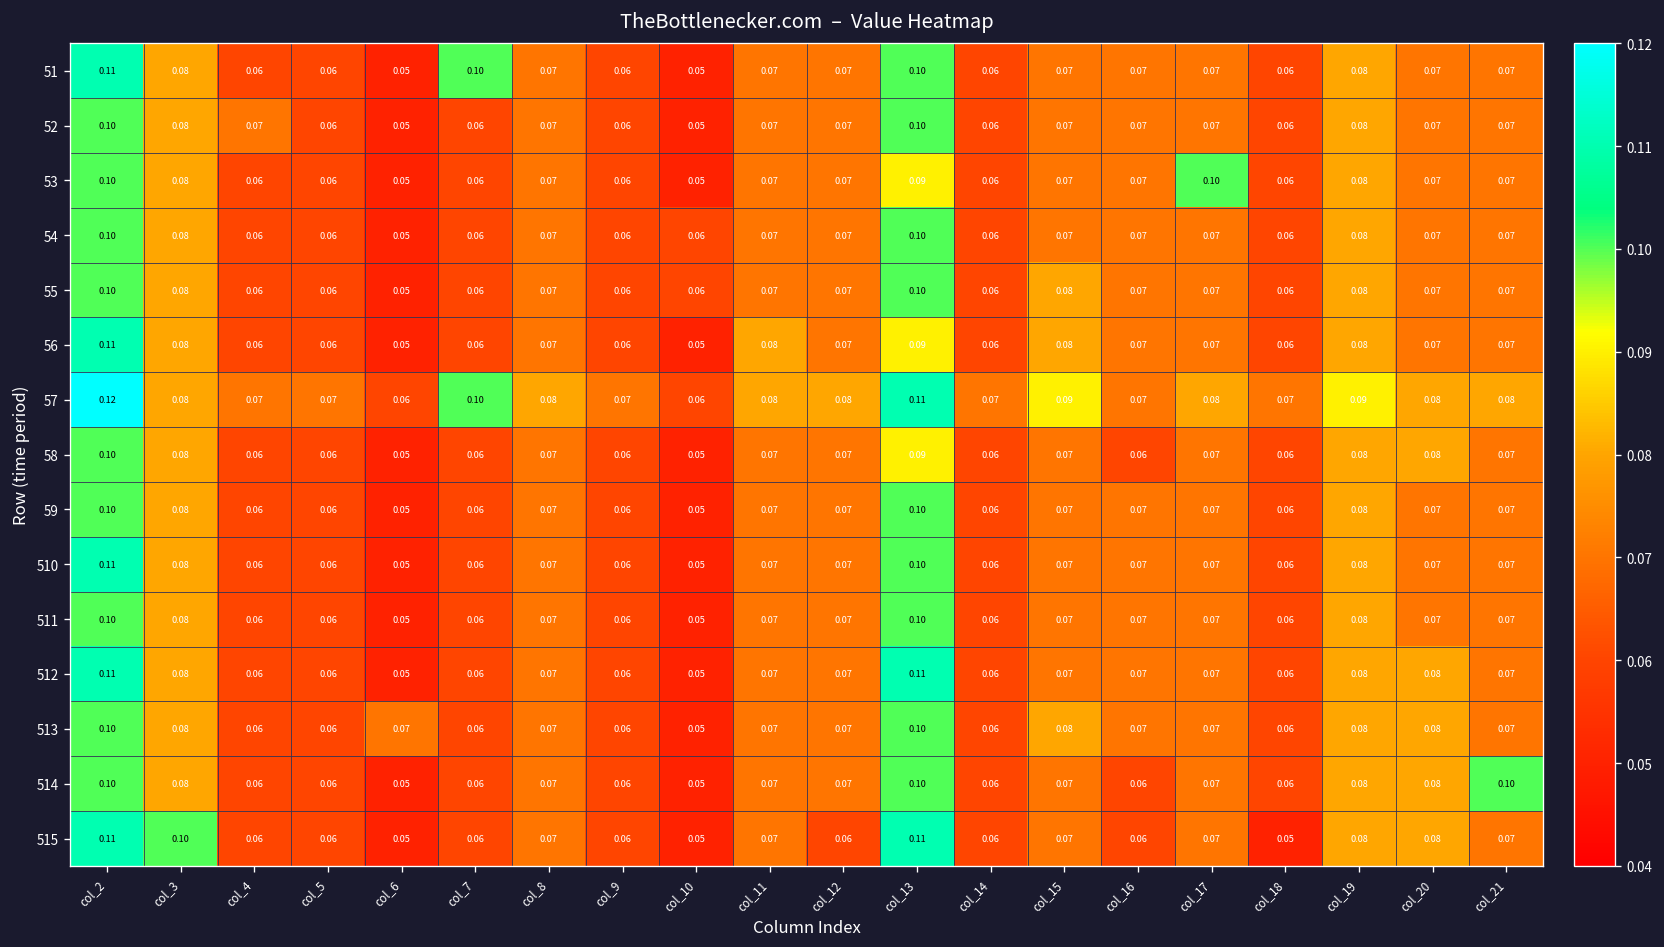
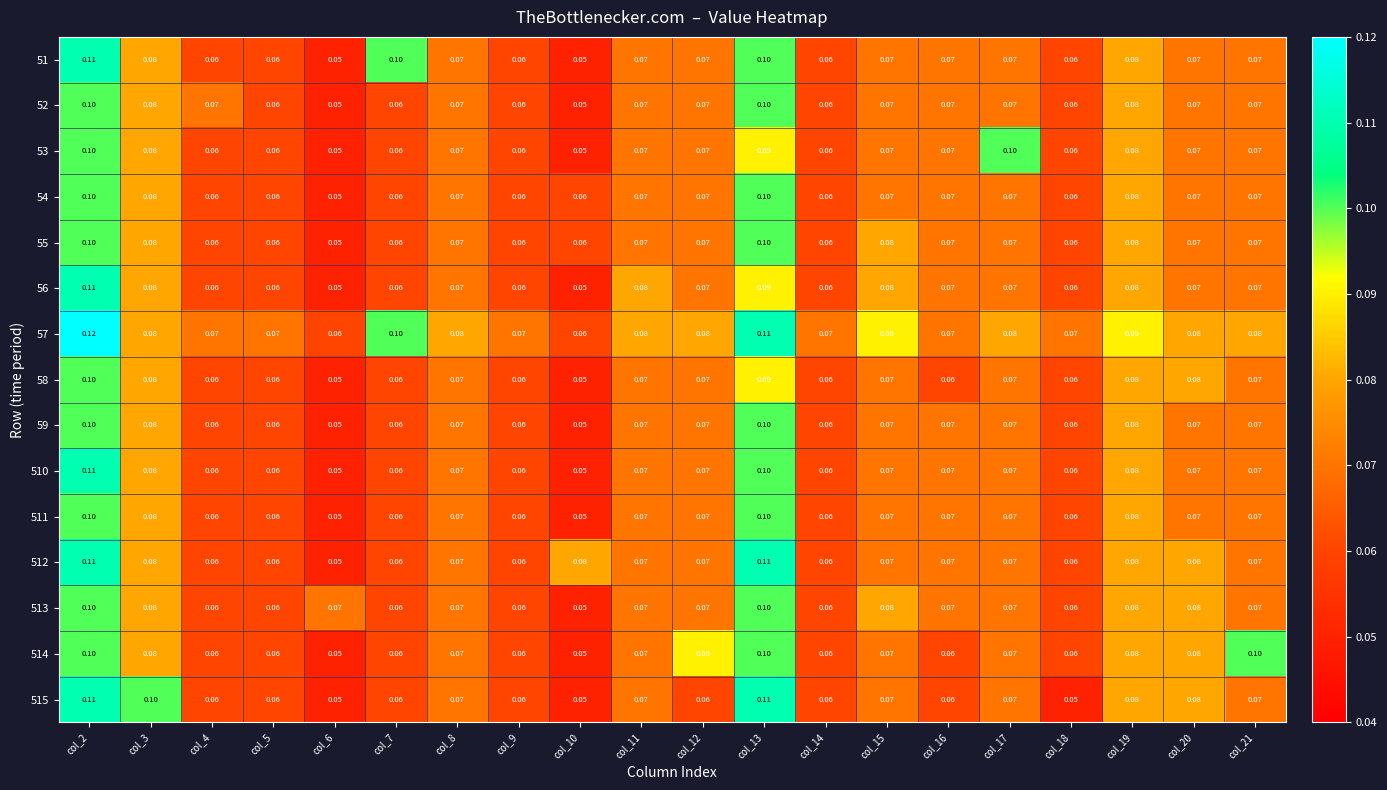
512, col_10: 0.05 -> 0.08
514, col_12: 0.07 -> 0.09
